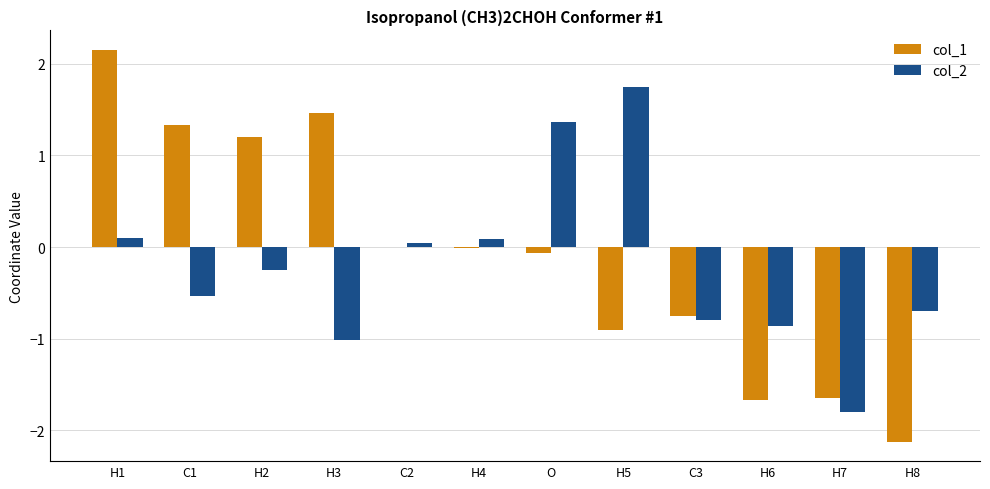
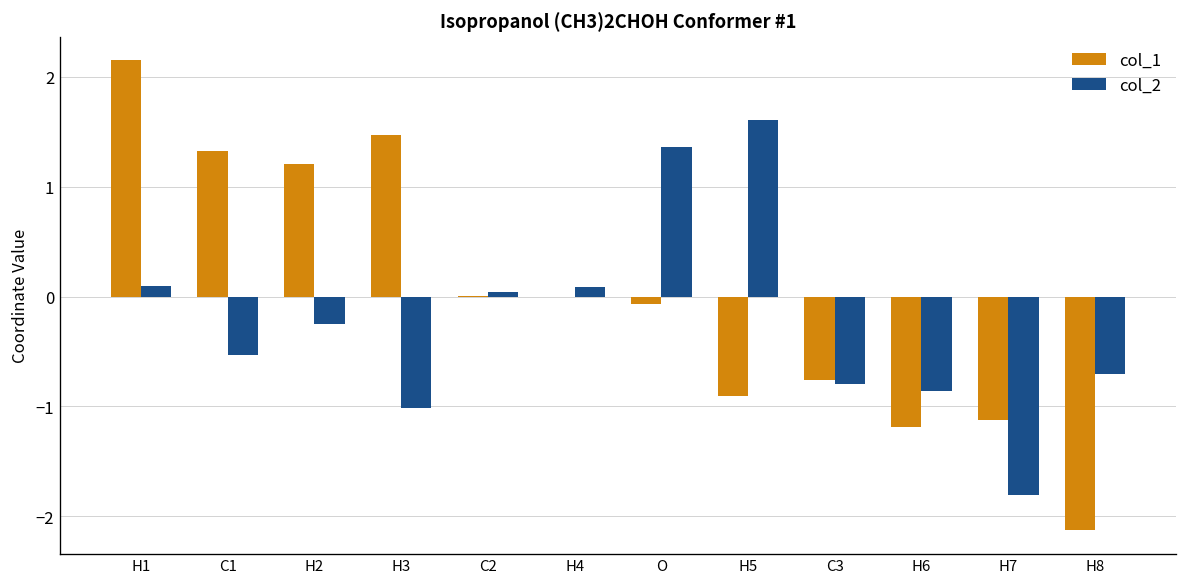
col_2, H5: 1.8 -> 1.6
col_1, H6: -1.7 -> -1.2
col_1, H7: -1.6 -> -1.1
